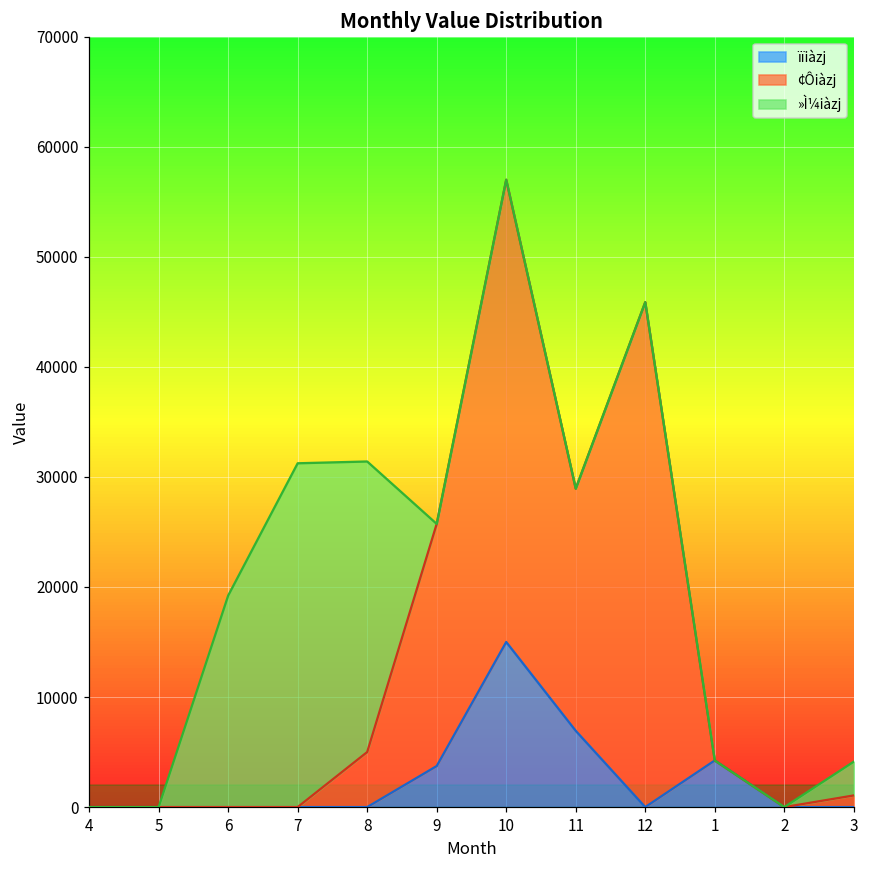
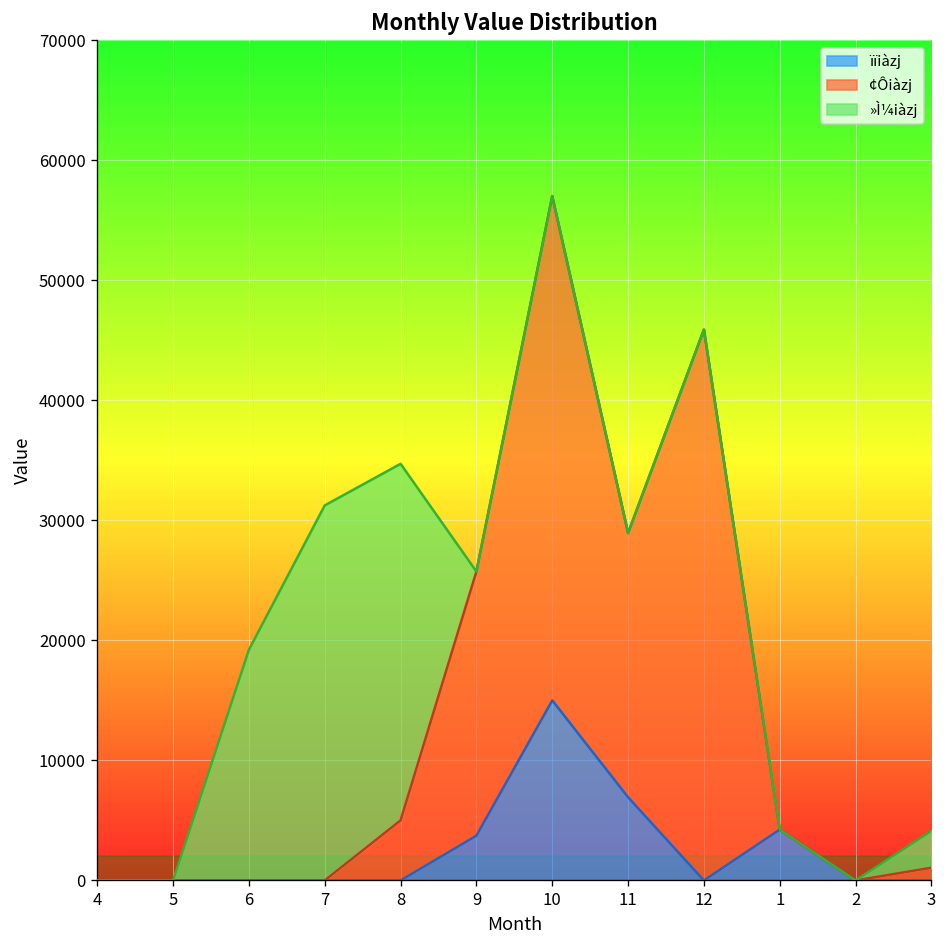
»Ì¼iàzj, 8: 26400 -> 29700
